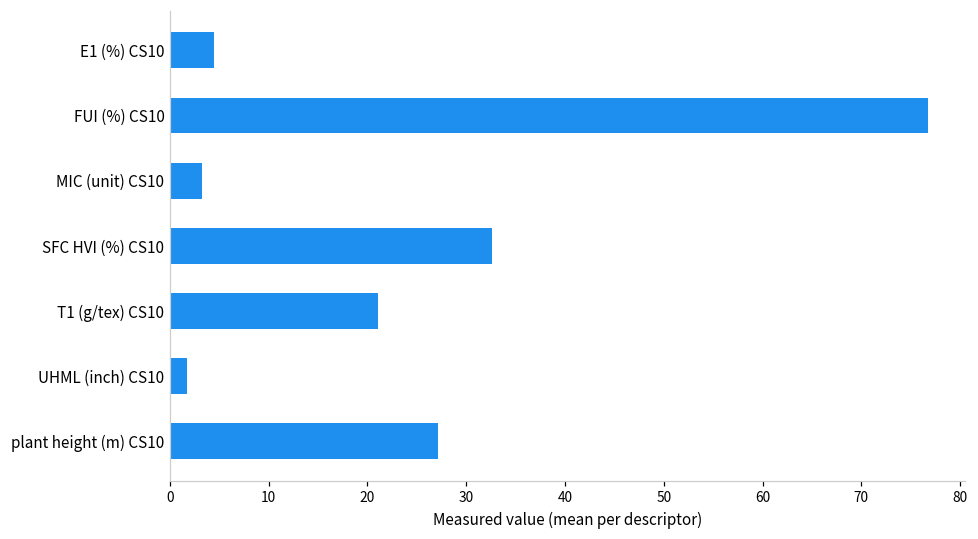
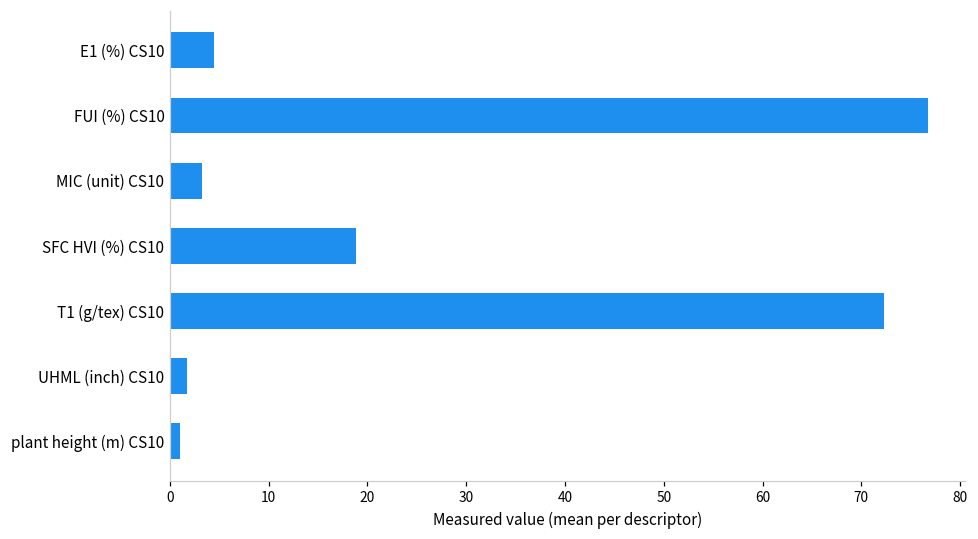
SFC HVI (%) CS10: 33 -> 19
T1 (g/tex) CS10: 21 -> 72
plant height (m) CS10: 27 -> 1
